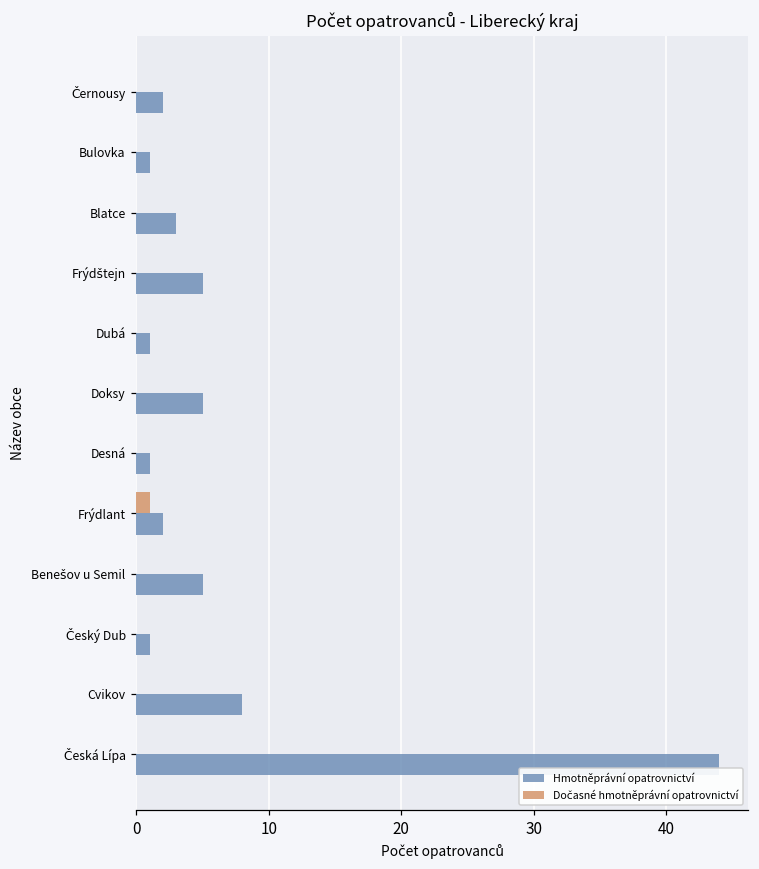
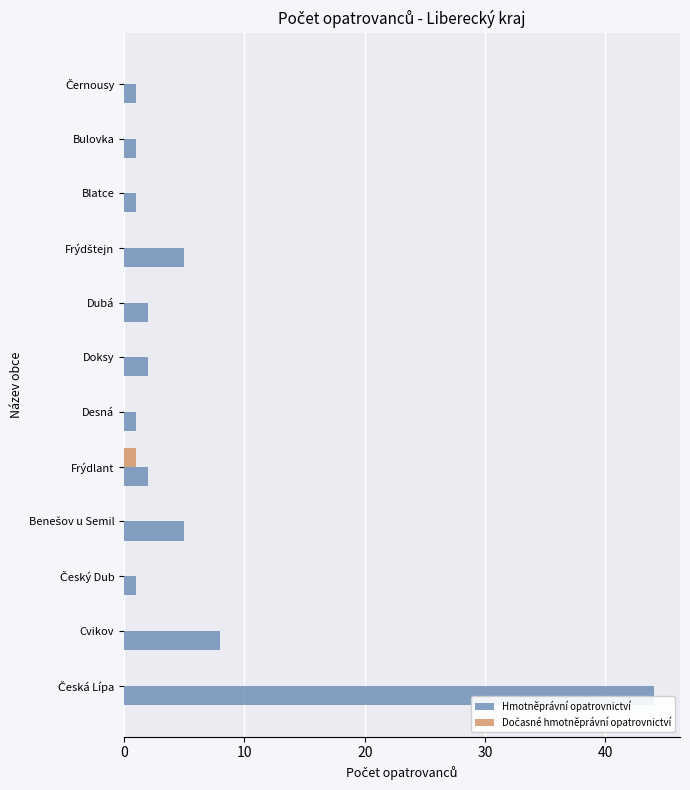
Hmotněprávní opatrovnictví, Černousy: 2 -> 1
Hmotněprávní opatrovnictví, Blatce: 3 -> 1
Hmotněprávní opatrovnictví, Dubá: 1 -> 2
Hmotněprávní opatrovnictví, Doksy: 5 -> 2
